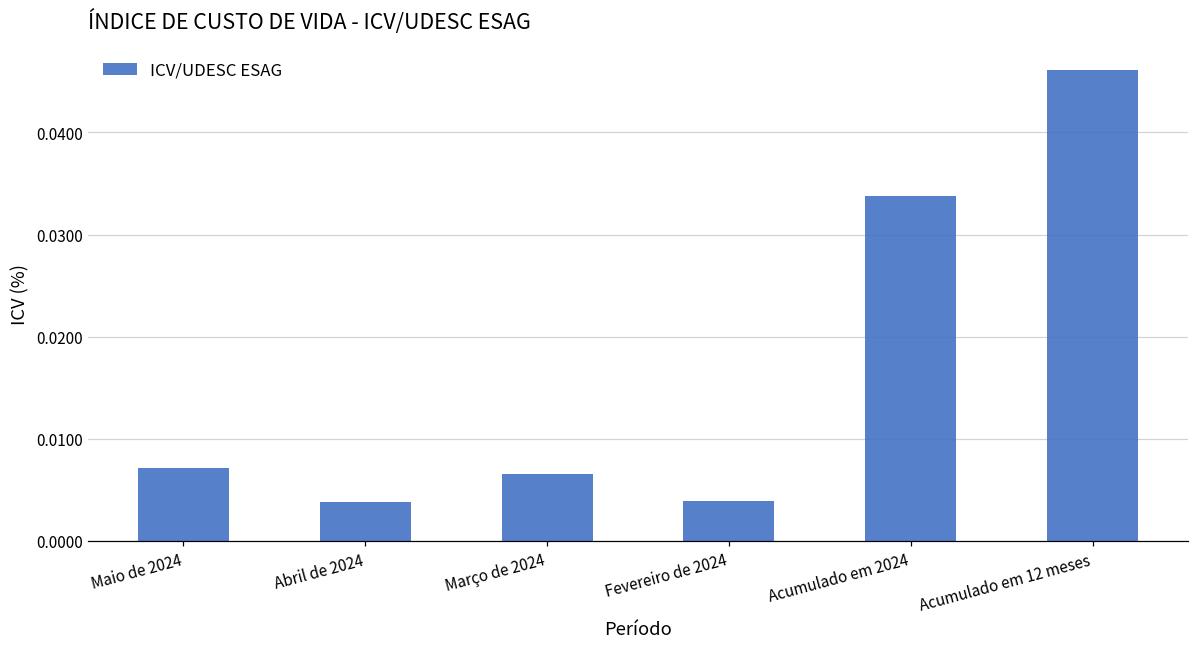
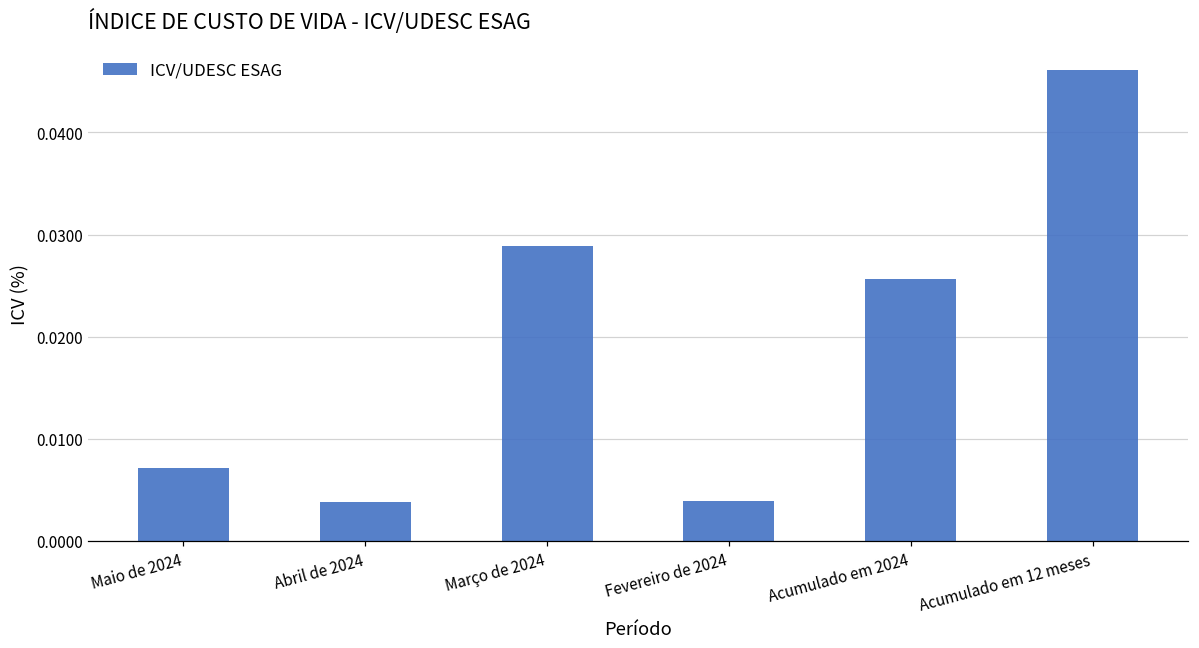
Março de 2024: 0.007 -> 0.029
Acumulado em 2024: 0.034 -> 0.026
